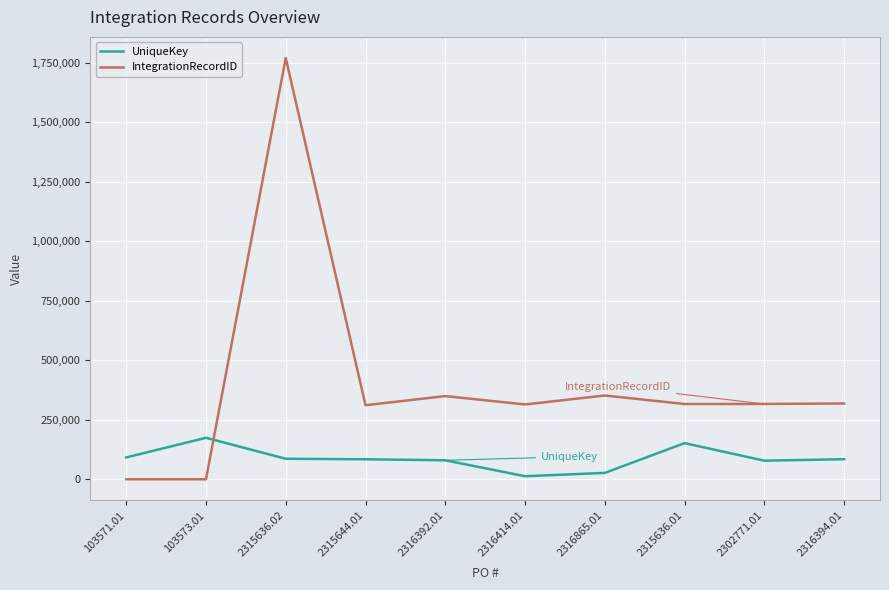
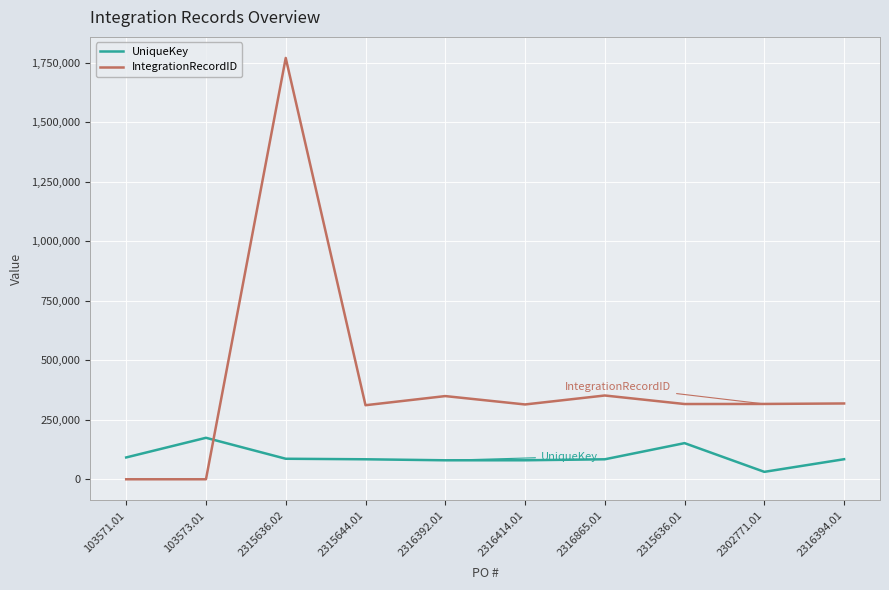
UniqueKey, 2316414.01: 10,000 -> 80,000
UniqueKey, 2316865.01: 30,000 -> 80,000
UniqueKey, 2302771.01: 80,000 -> 30,000
